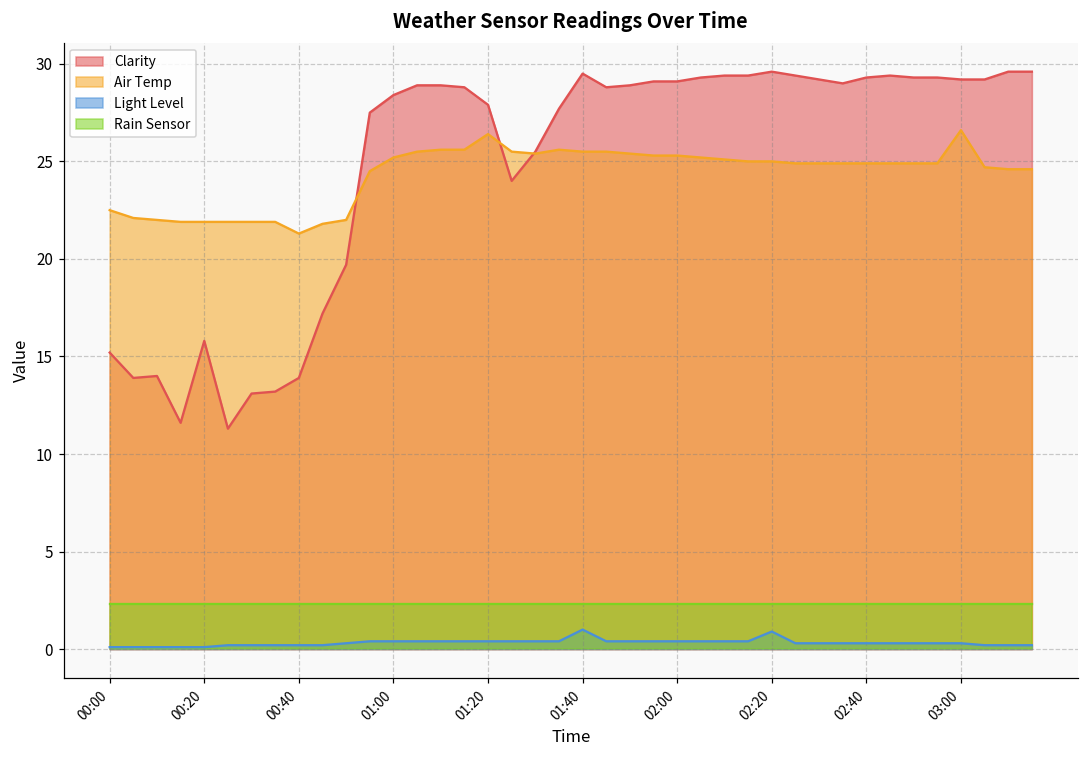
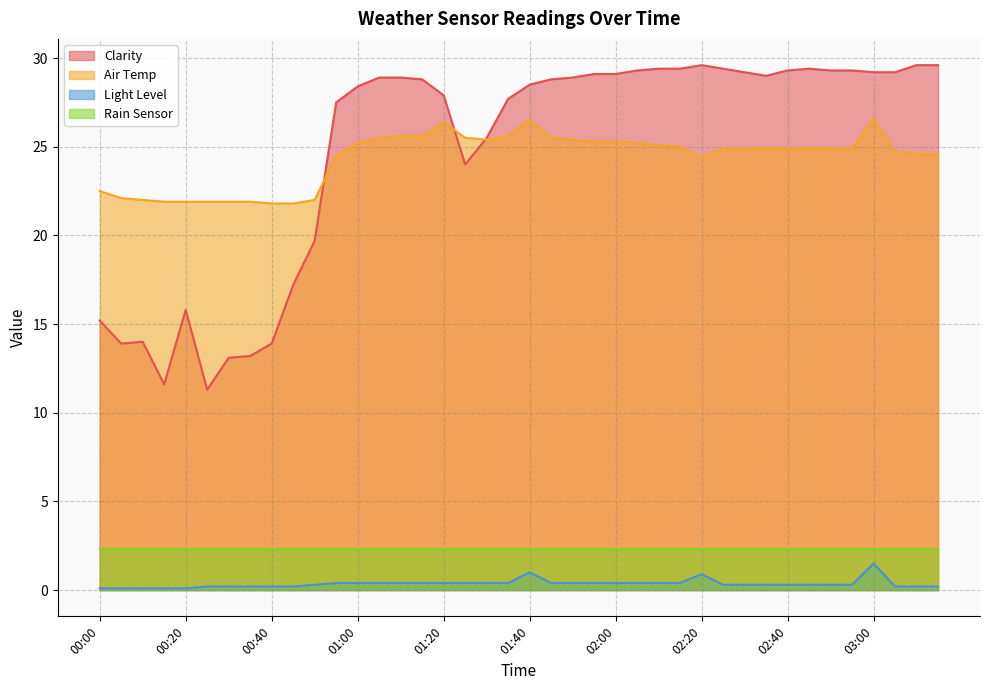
Air Temp, 00:40: 21.3 -> 21.8
Clarity, 01:40: 29.5 -> 28.5
Air Temp, 01:40: 25.5 -> 26.5
Air Temp, 02:20: 25.0 -> 24.4
Light Level, 03:00: 0.3 -> 1.5
